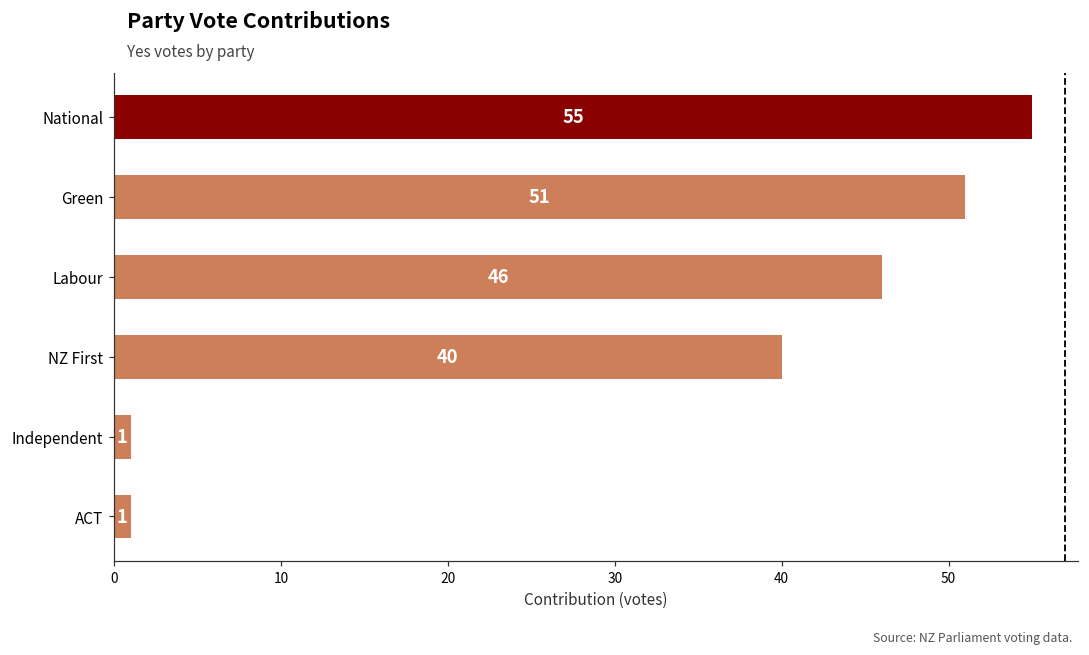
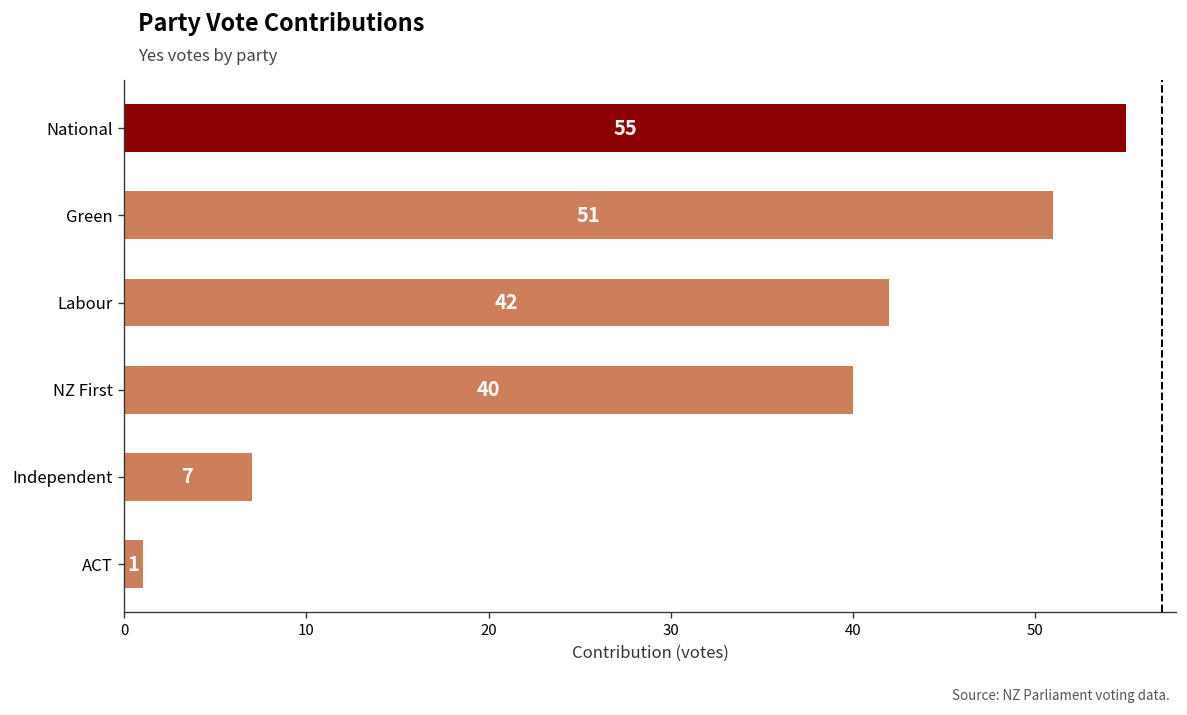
Labour: 46 -> 42
Independent: 1 -> 7
